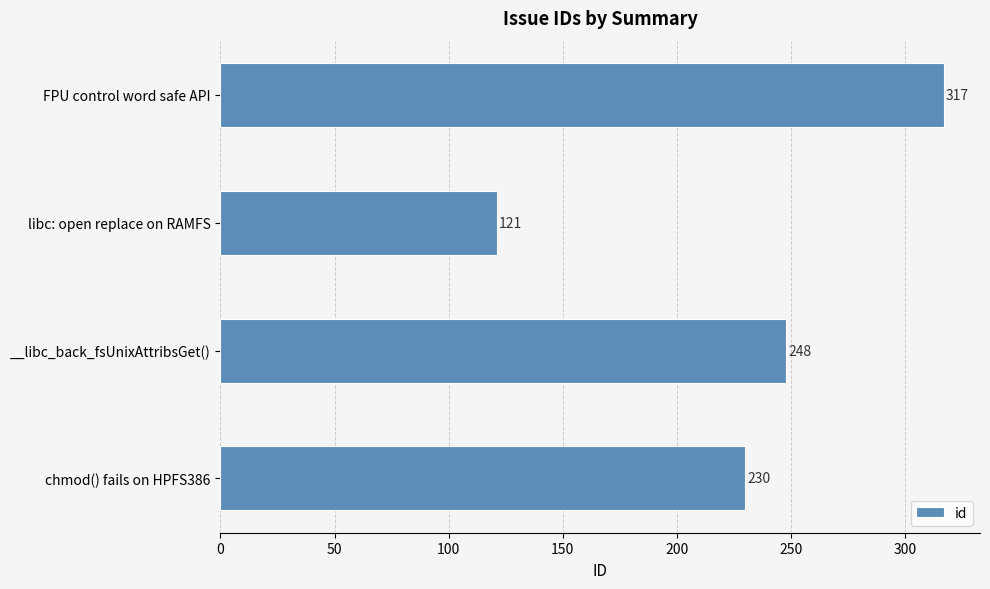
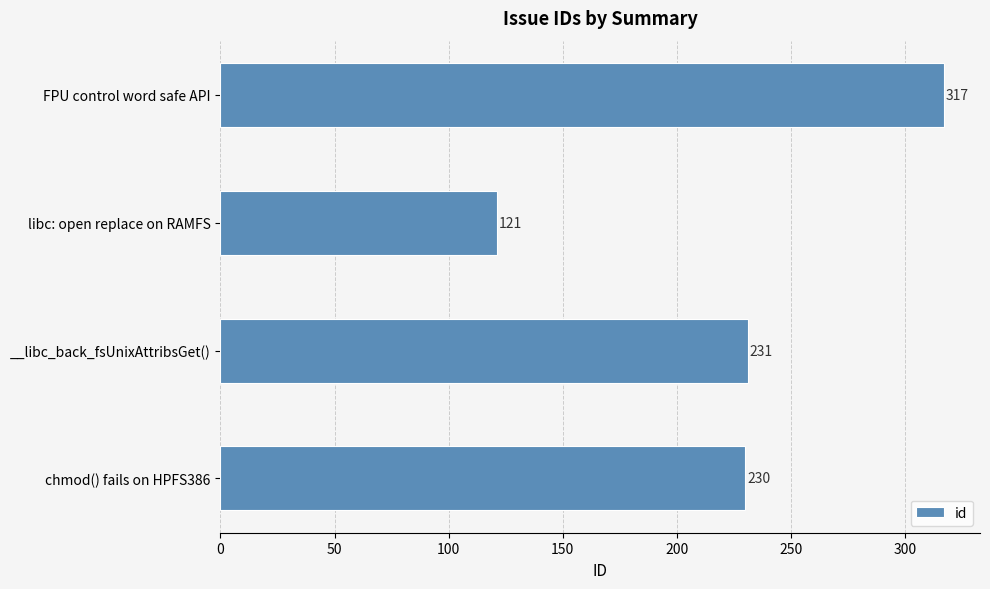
__libc_back_fsUnixAttribsGet(): 248 -> 231
